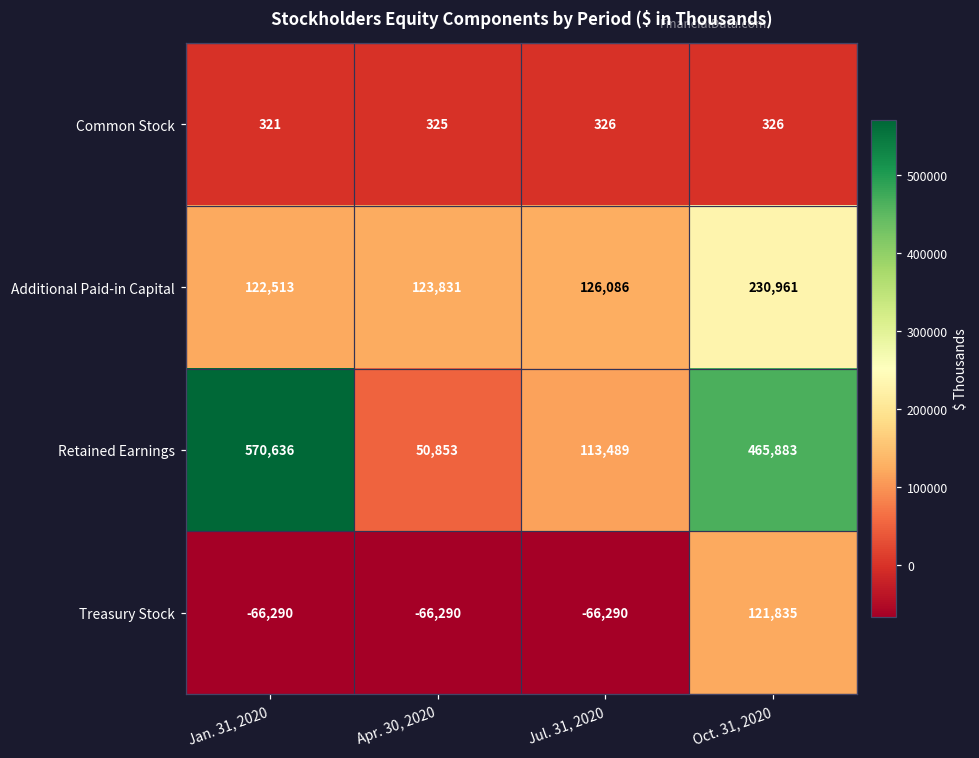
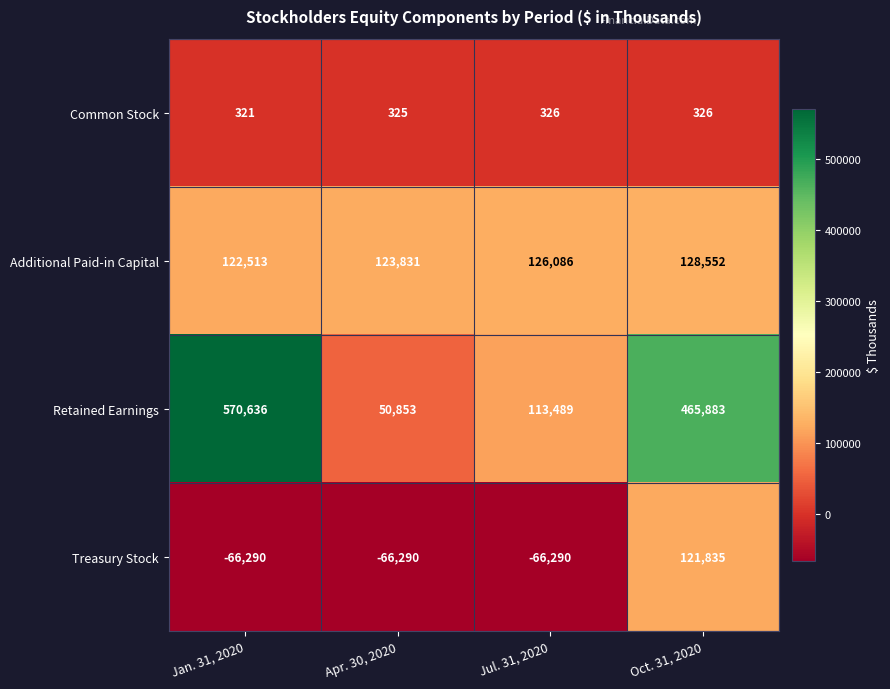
Additional Paid-in Capital, Oct. 31, 2020: 230,961 -> 128,552
